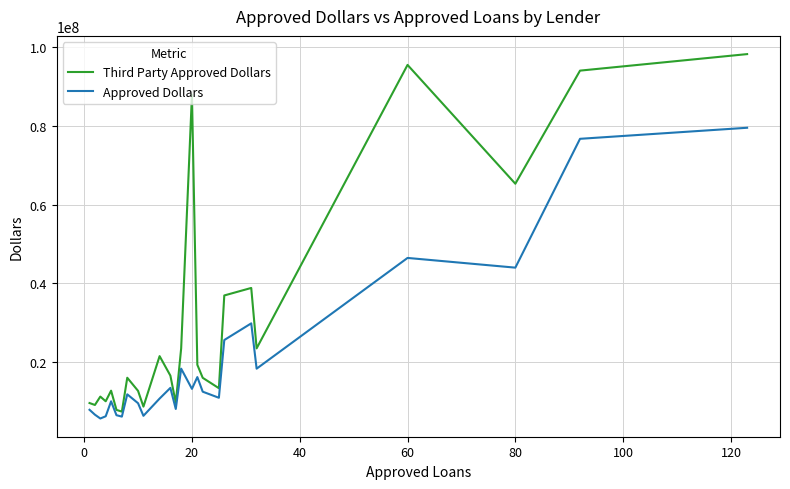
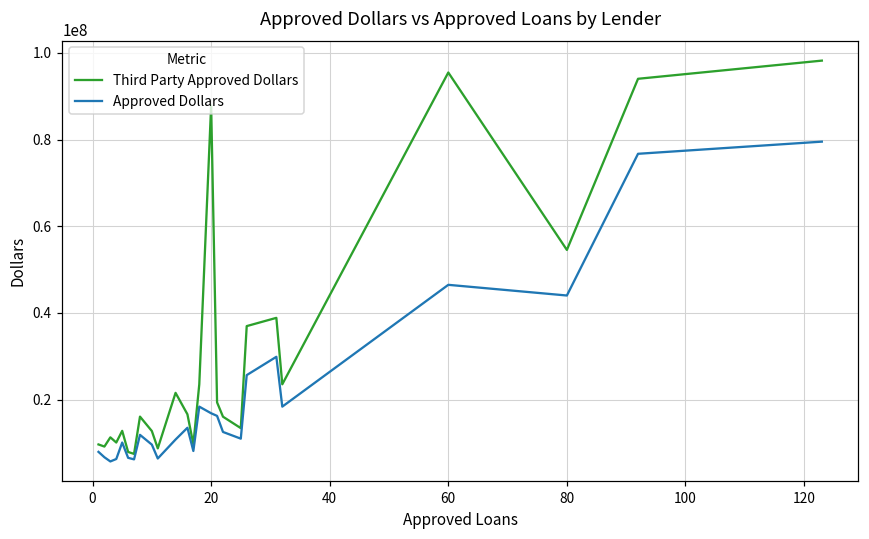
Approved Dollars, 20: 13000000 -> 17000000
Third Party Approved Dollars, 80: 65000000 -> 55000000
